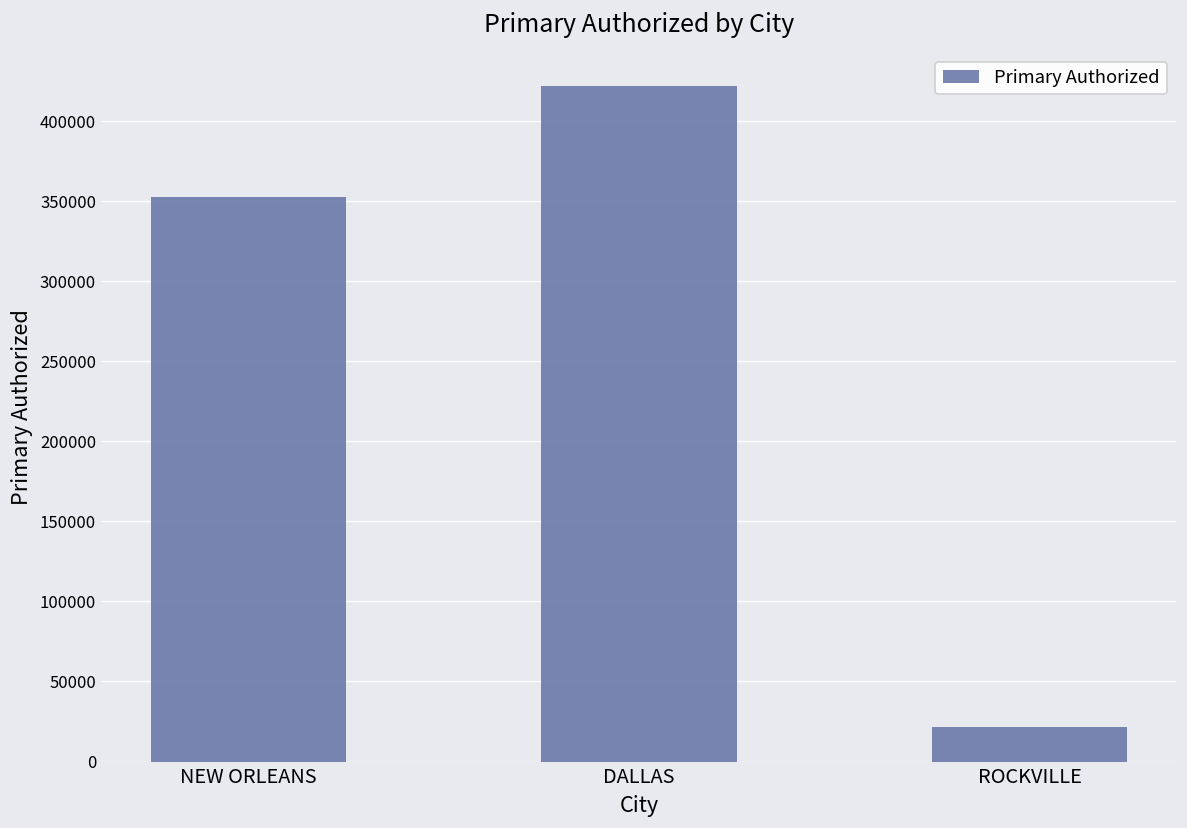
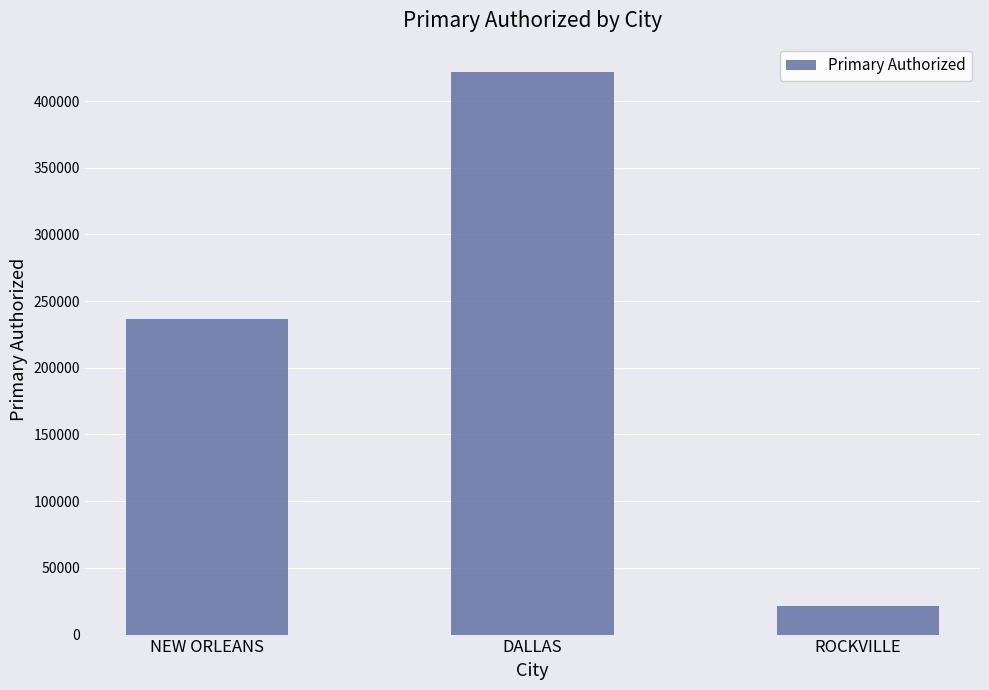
NEW ORLEANS: 352000 -> 236000
